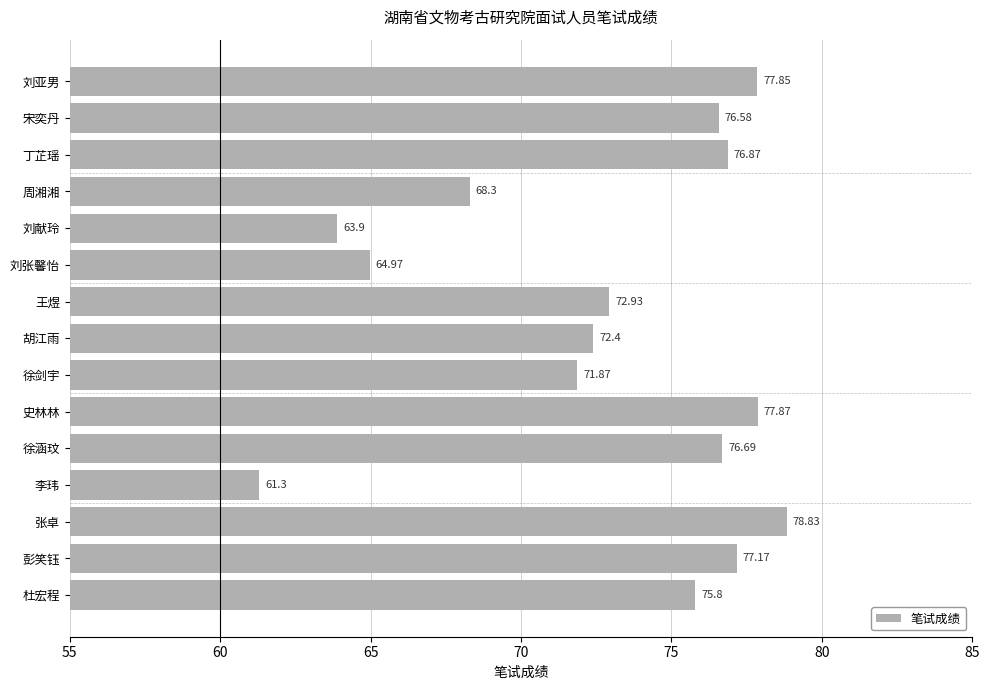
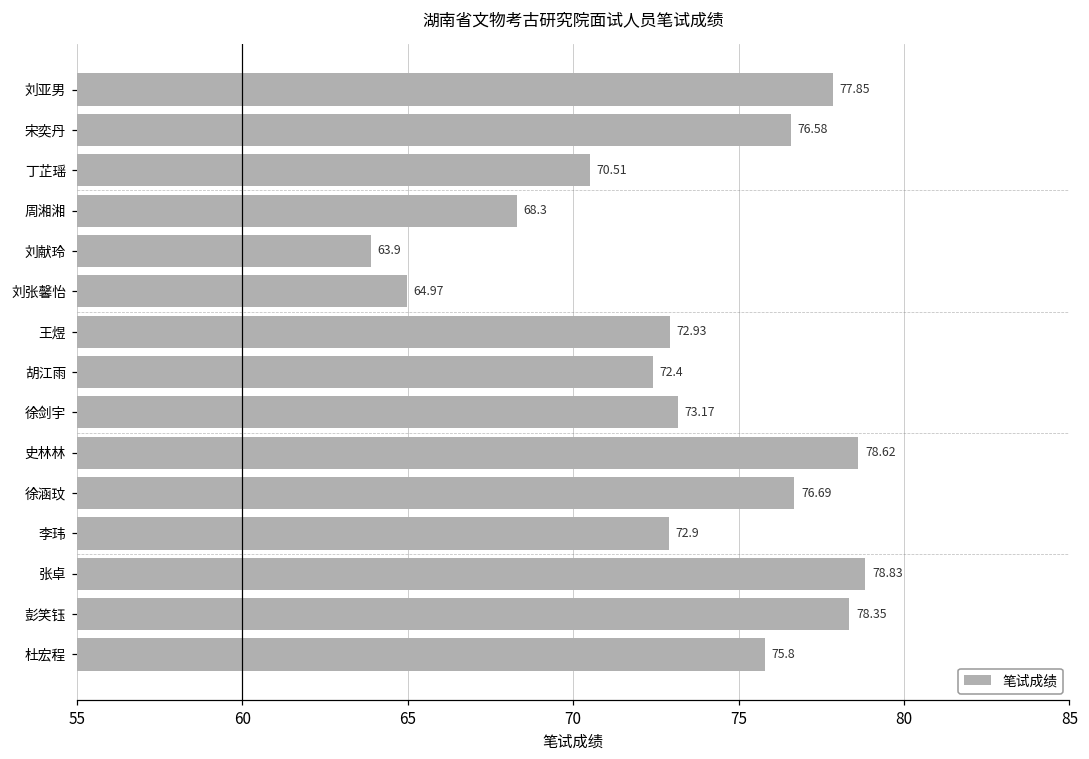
丁芷瑶: 76.87 -> 70.51
徐剑宇: 71.87 -> 73.17
史林林: 77.87 -> 78.62
李玮: 61.3 -> 72.9
彭笑钰: 77.17 -> 78.35
